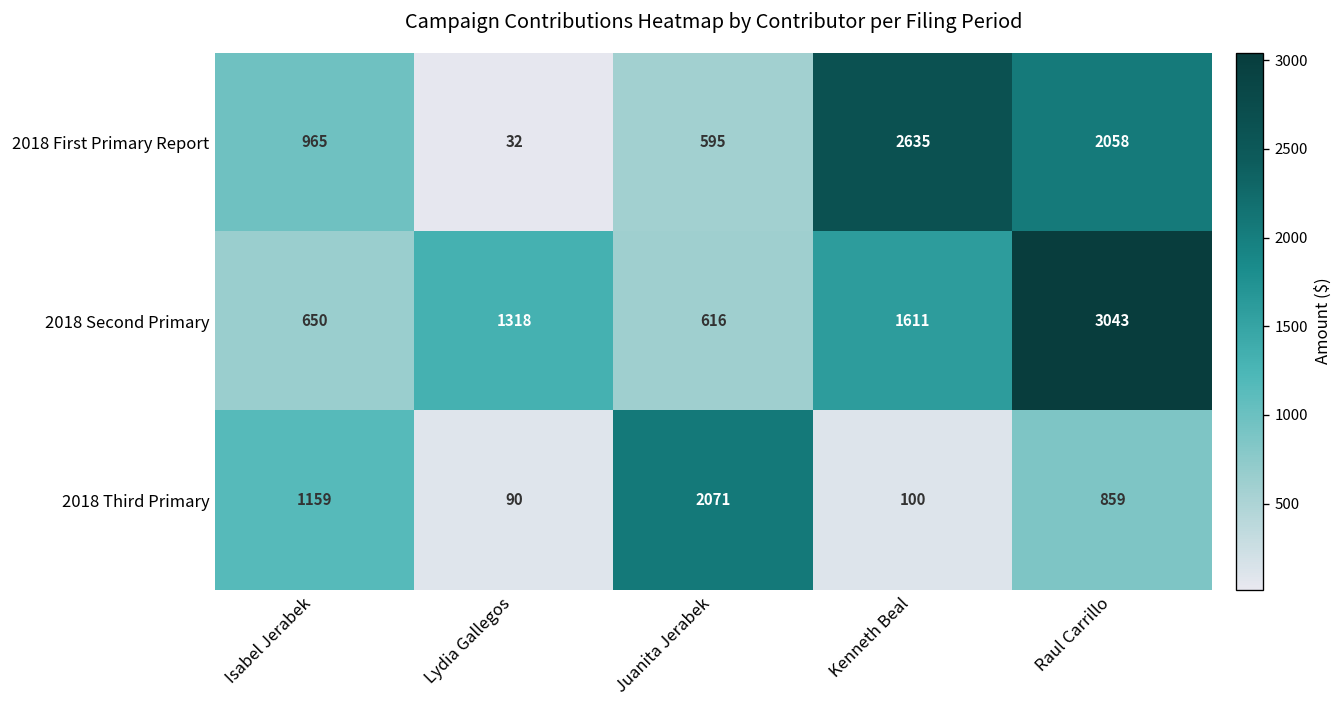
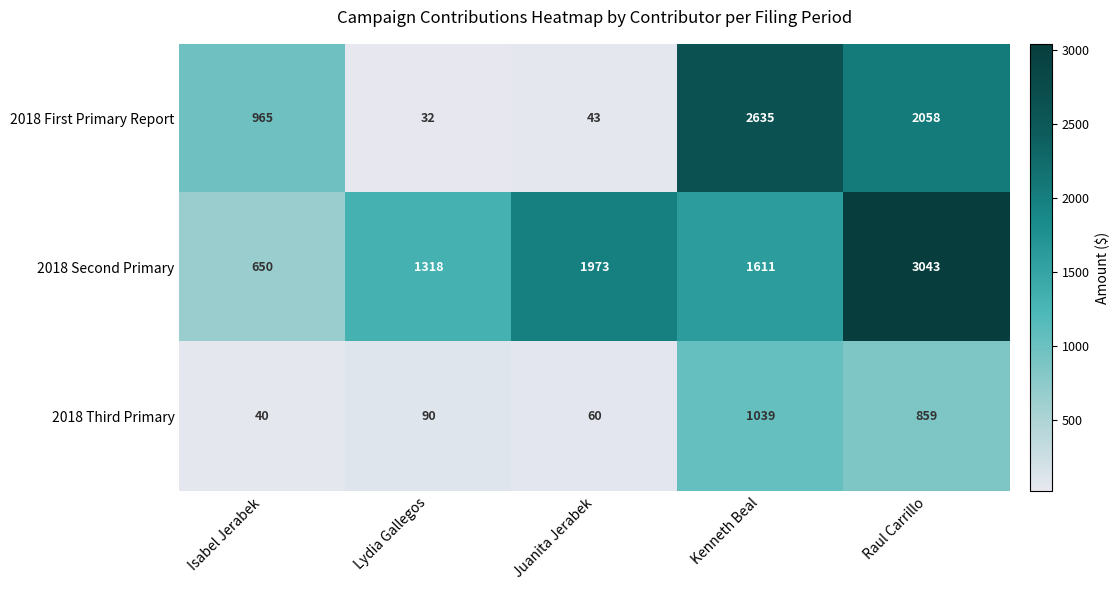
2018 First Primary Report, Juanita Jerabek: 595 -> 43
2018 Second Primary, Juanita Jerabek: 616 -> 1973
2018 Third Primary, Isabel Jerabek: 1159 -> 40
2018 Third Primary, Juanita Jerabek: 2071 -> 60
2018 Third Primary, Kenneth Beal: 100 -> 1039
